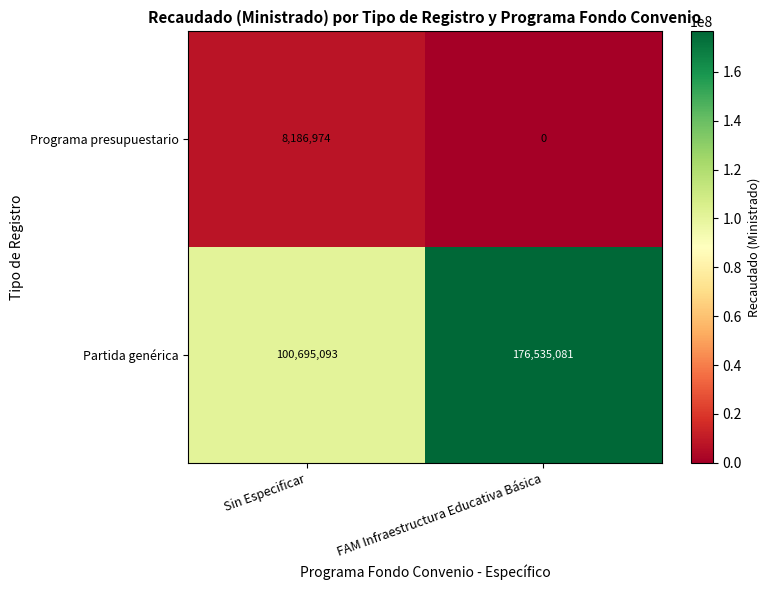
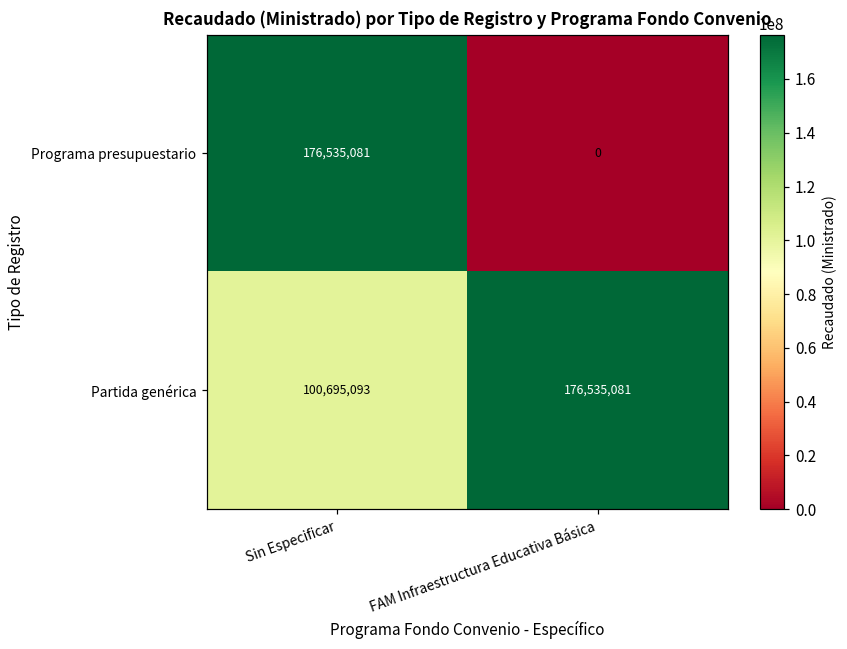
Programa presupuestario, Sin Especificar: 8,186,974 -> 176,535,081
